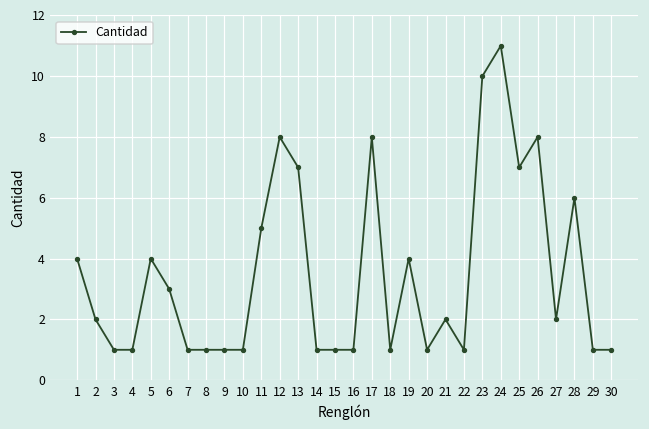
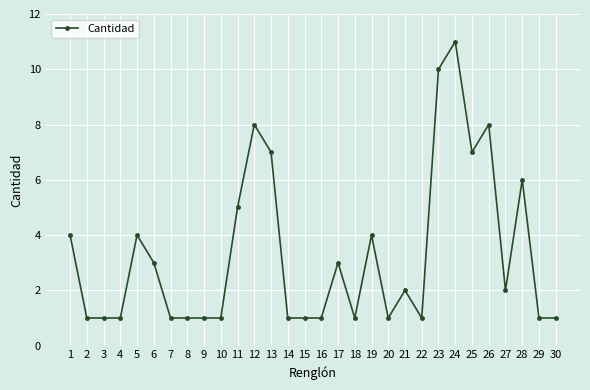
2: 2 -> 1
17: 8 -> 3
